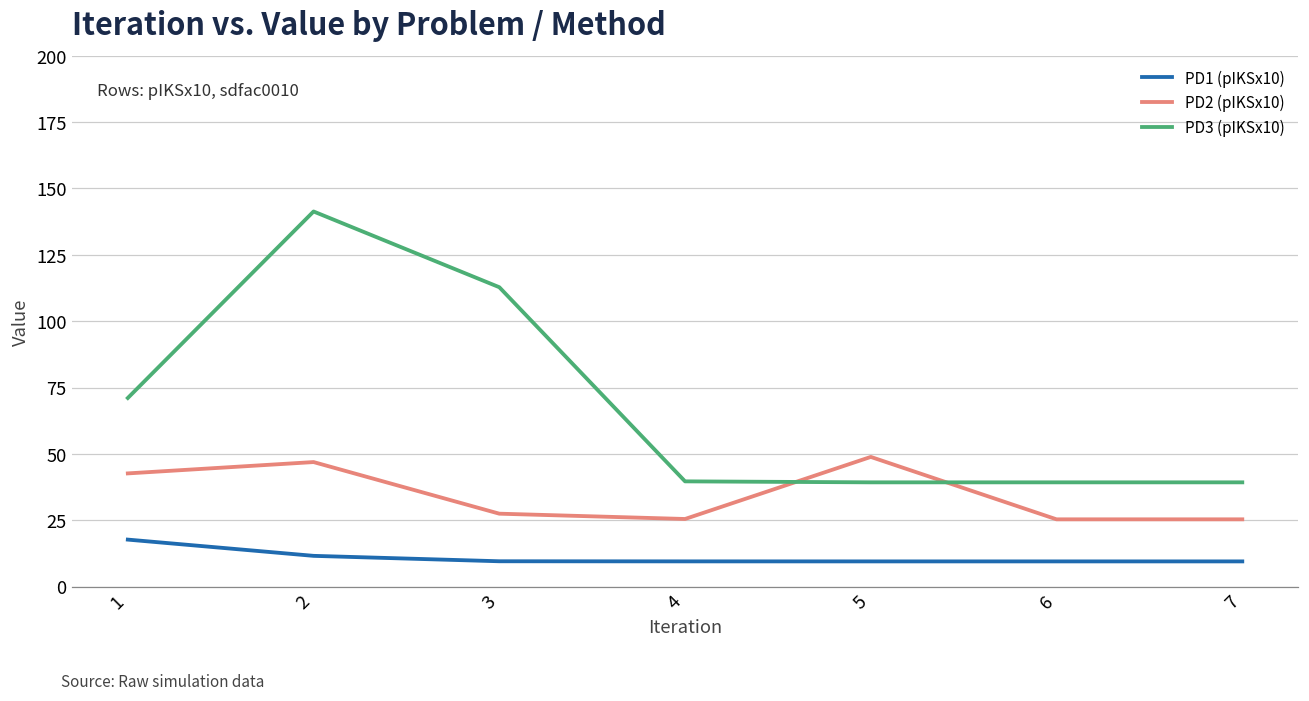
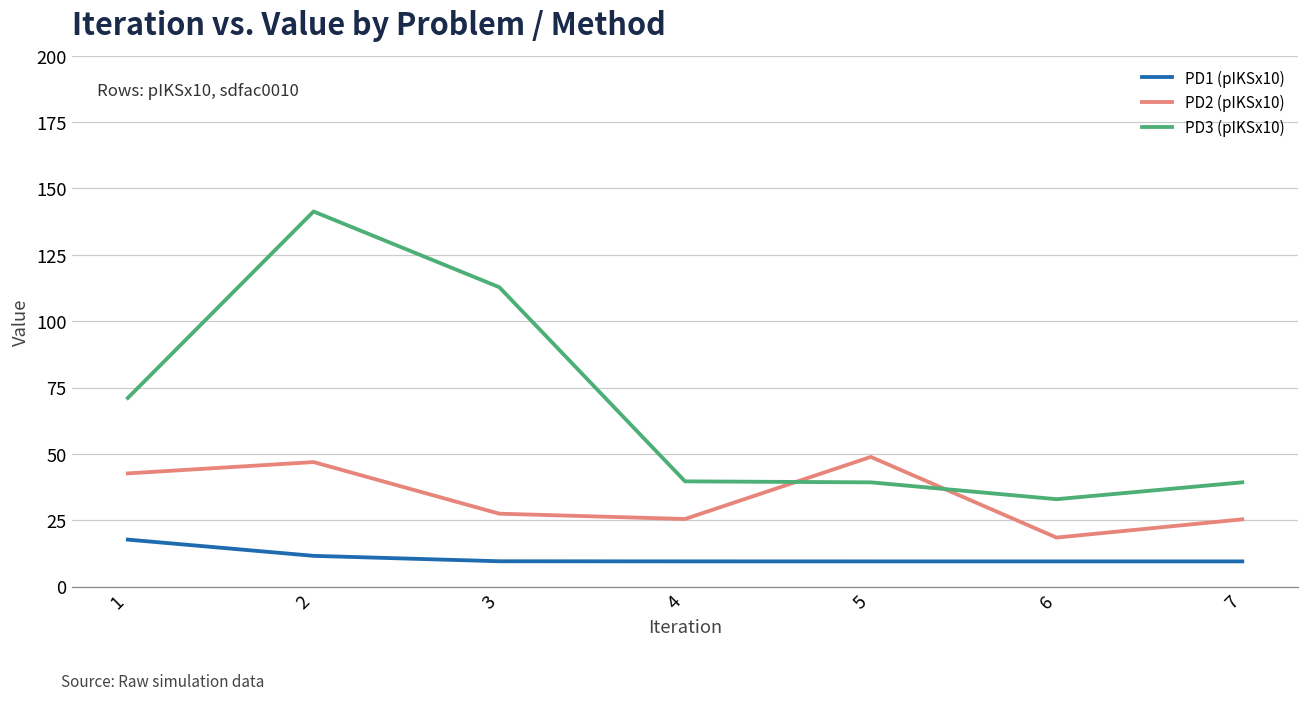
PD2 (pIKSx10), 6: 25 -> 18
PD3 (pIKSx10), 6: 39 -> 33
